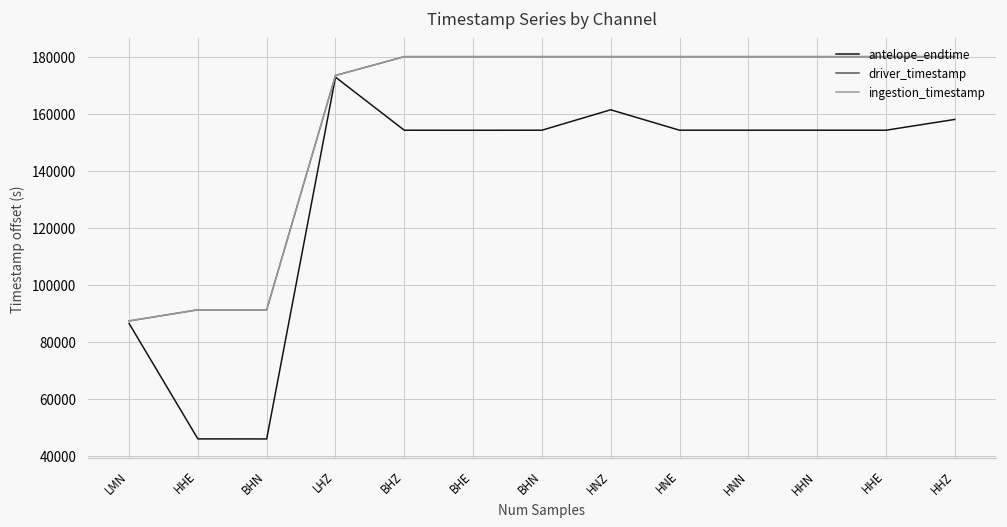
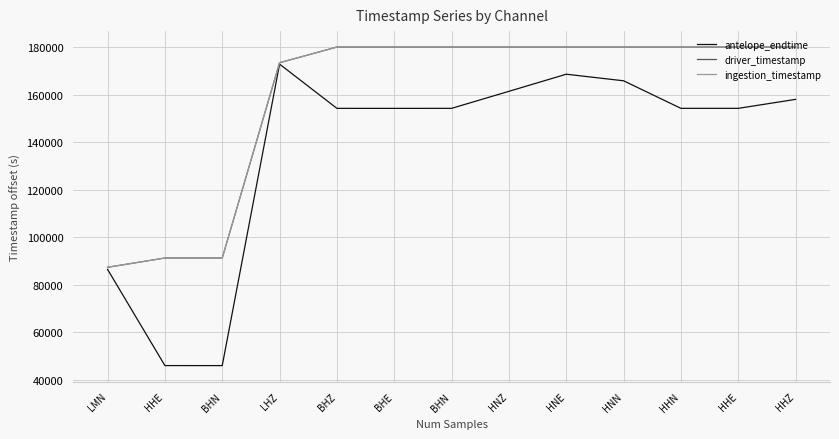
antelope_endtime, HNE: 154000 -> 169000
antelope_endtime, HNN: 154000 -> 166000
